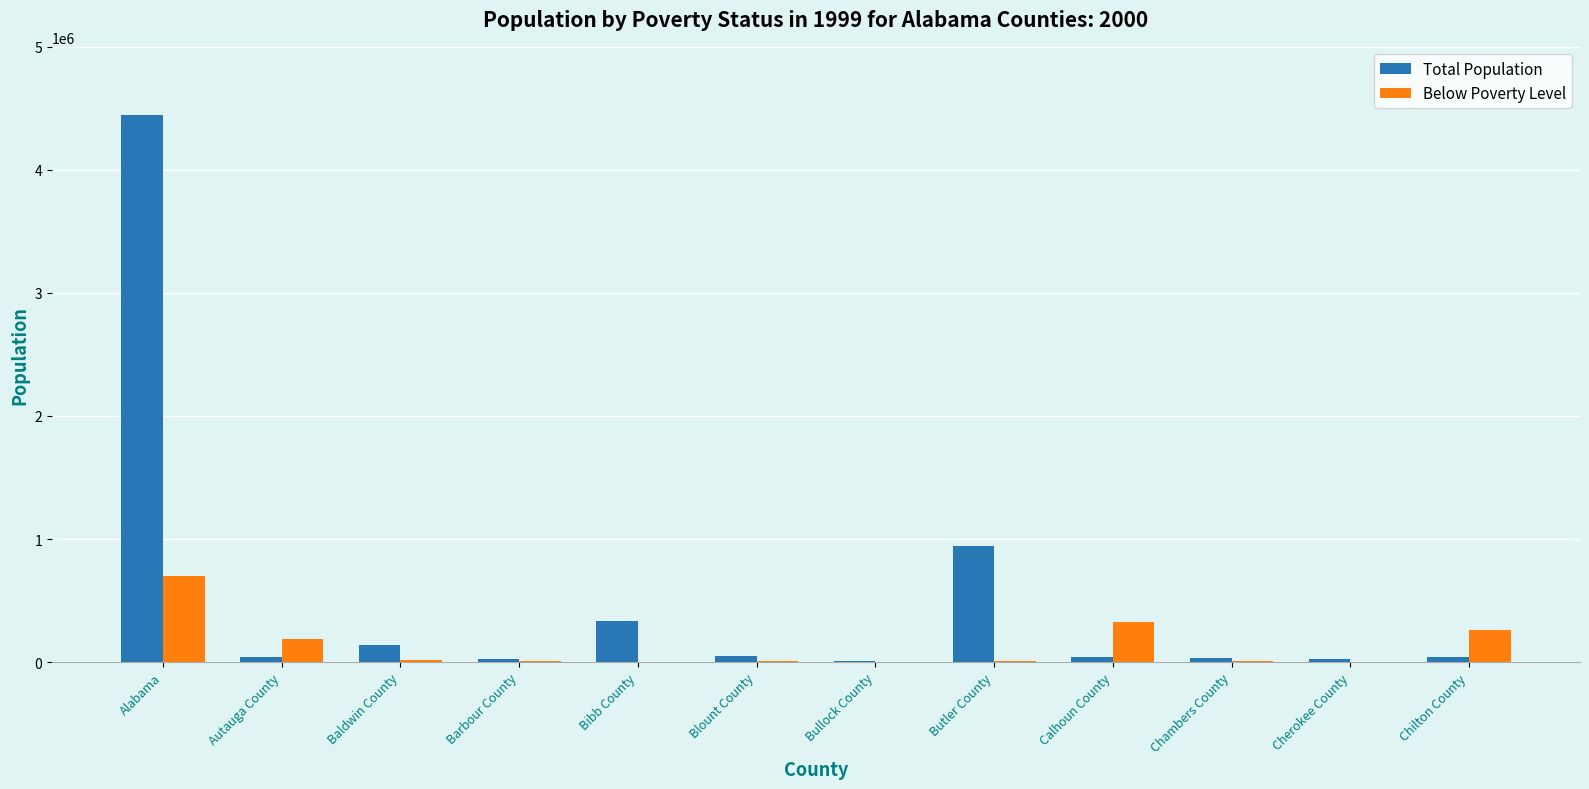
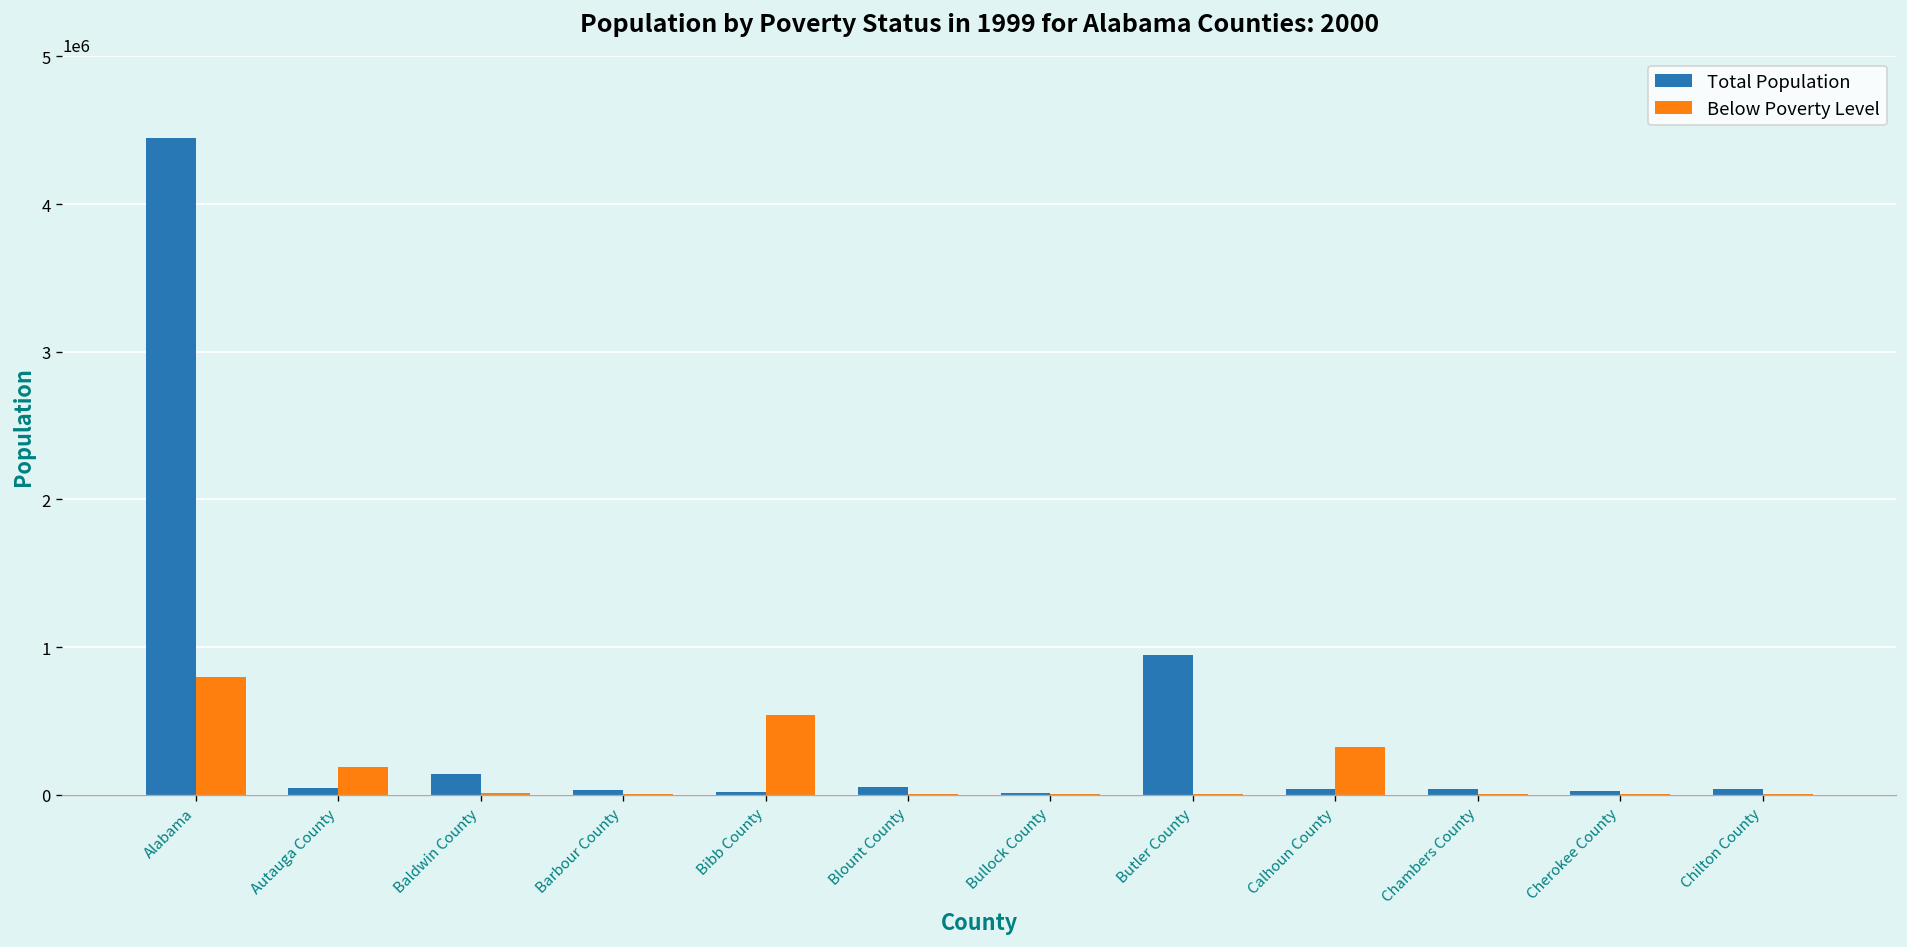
Below Poverty Level, Alabama: 700000 -> 790000
Total Population, Bibb County: 330000 -> 20000
Below Poverty Level, Bibb County: 0 -> 540000
Below Poverty Level, Chilton County: 260000 -> 10000
